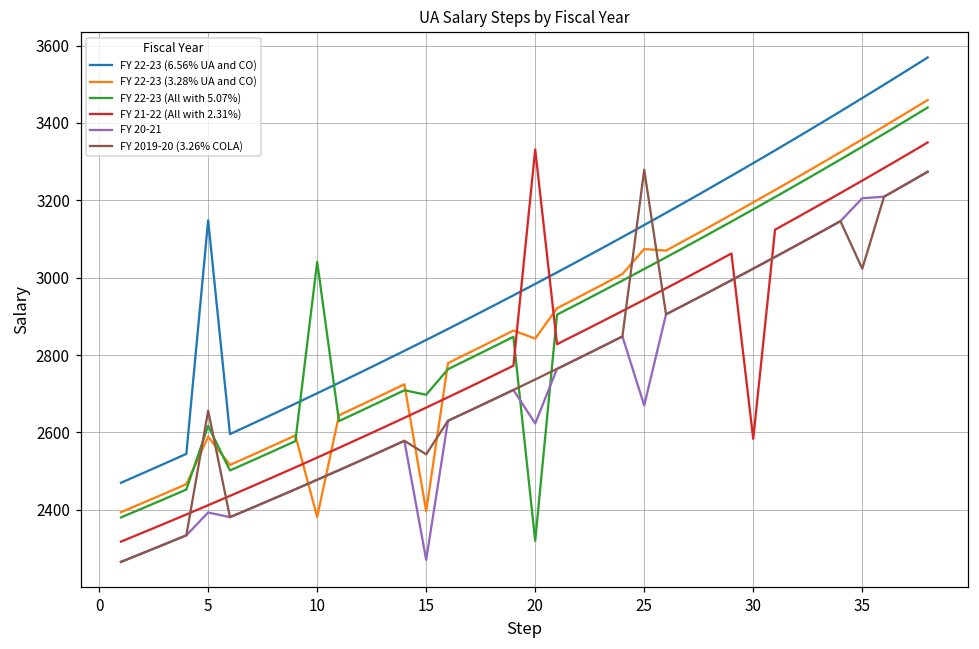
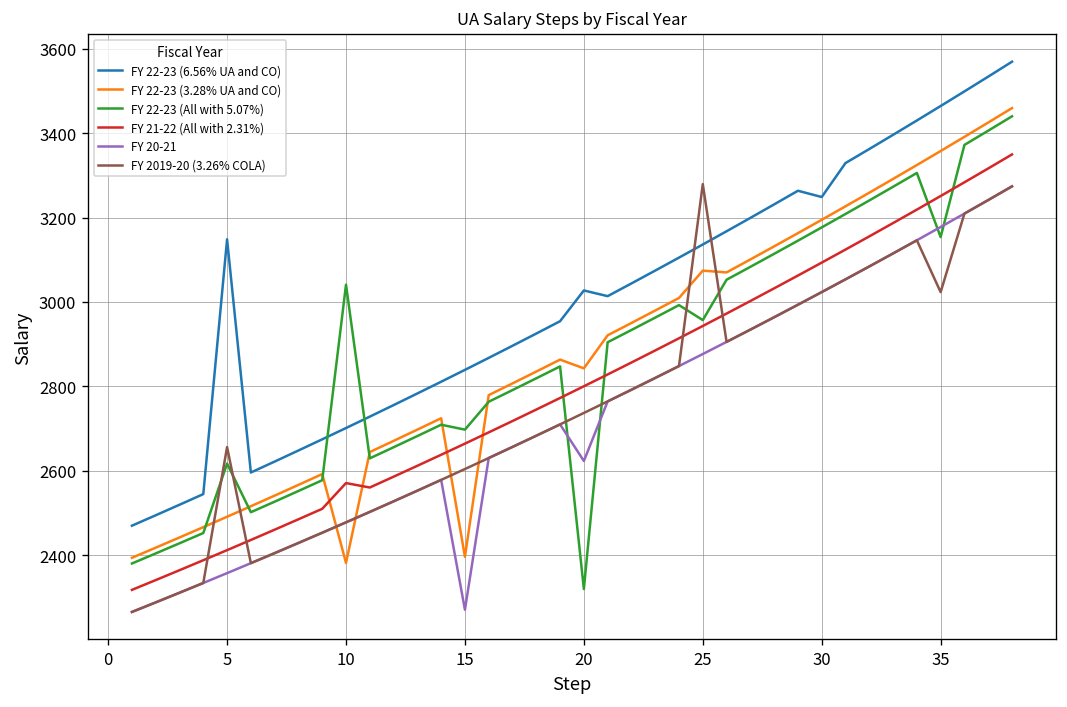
FY 22-23 (3.28% UA and CO), 5: 2590 -> 2490
FY 20-21, 5: 2390 -> 2360
FY 21-22 (All with 2.31%), 10: 2530 -> 2570
FY 2019-20 (3.26% COLA), 15: 2540 -> 2600
FY 22-23 (6.56% UA and CO), 20: 2980 -> 3030
FY 21-22 (All with 2.31%), 20: 3330 -> 2800
FY 22-23 (All with 5.07%), 25: 3020 -> 2960
FY 20-21, 25: 2670 -> 2880
FY 22-23 (6.56% UA and CO), 30: 3300 -> 3250
FY 21-22 (All with 2.31%), 30: 2580 -> 3090
FY 22-23 (All with 5.07%), 35: 3340 -> 3150
FY 20-21, 35: 3210 -> 3180
